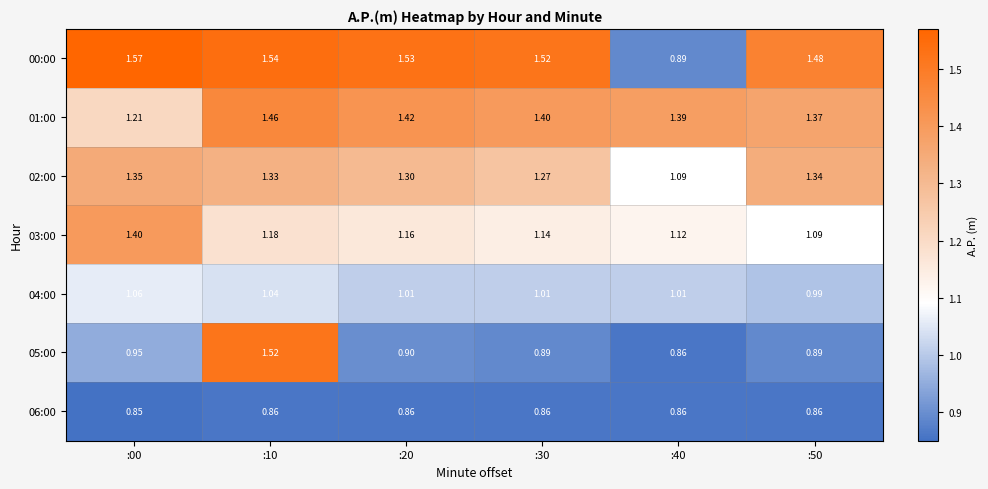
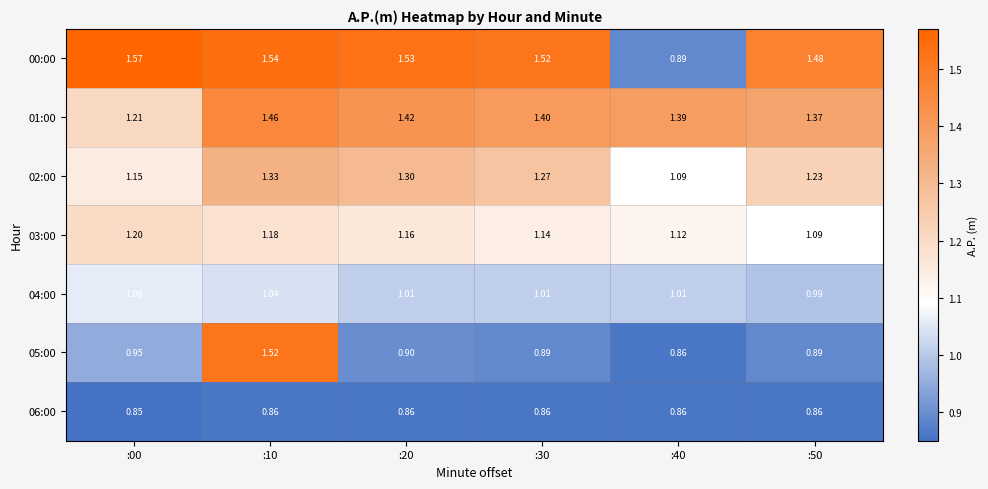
02:00, :00: 1.35 -> 1.15
02:00, :50: 1.34 -> 1.23
03:00, :00: 1.40 -> 1.20
